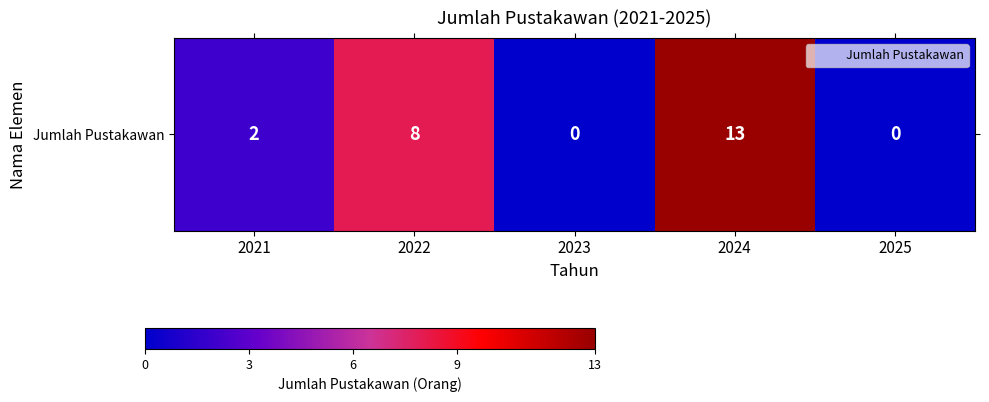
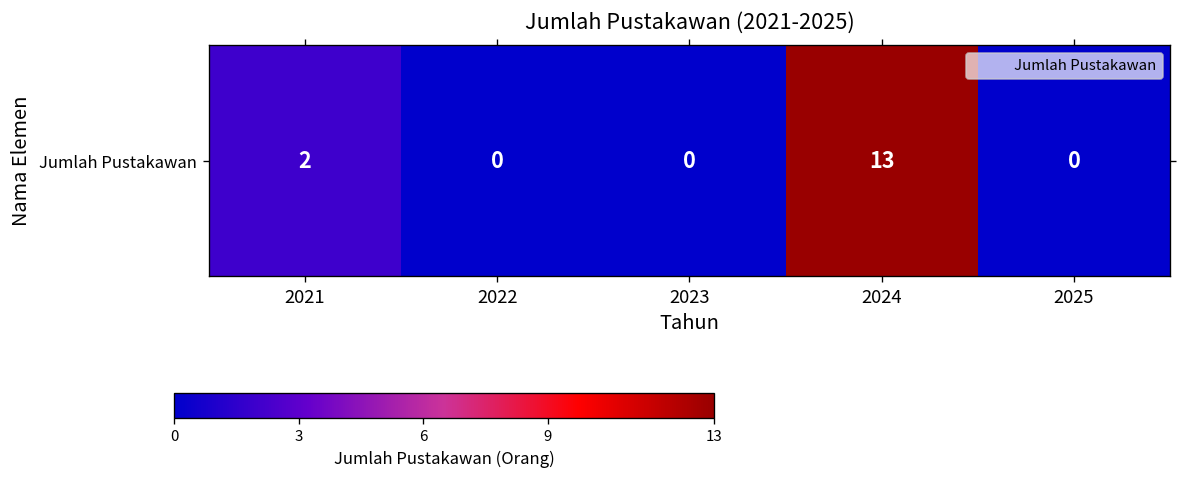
Jumlah Pustakawan, 2022: 8 -> 0
